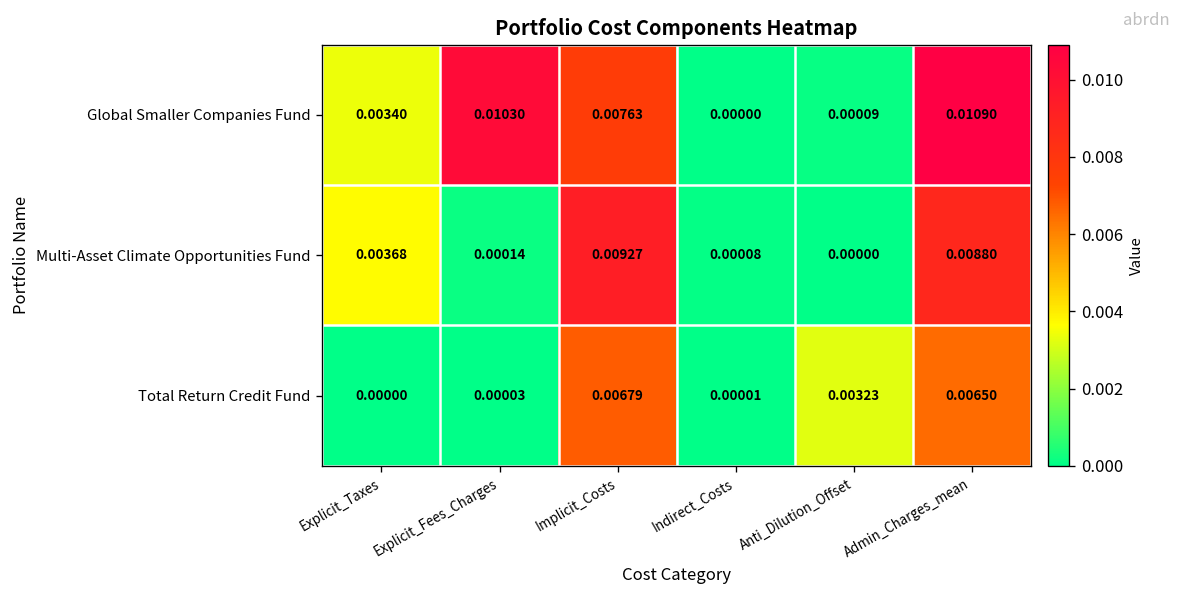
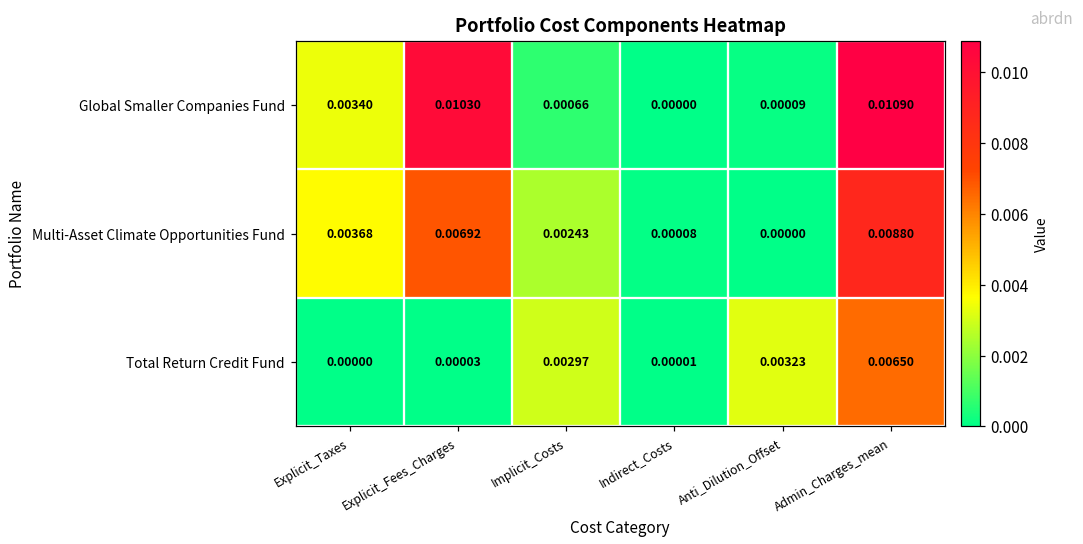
Global Smaller Companies Fund, Implicit_Costs: 0.00763 -> 0.00066
Multi-Asset Climate Opportunities Fund, Explicit_Fees_Charges: 0.00014 -> 0.00692
Multi-Asset Climate Opportunities Fund, Implicit_Costs: 0.00927 -> 0.00243
Total Return Credit Fund, Implicit_Costs: 0.00679 -> 0.00297
